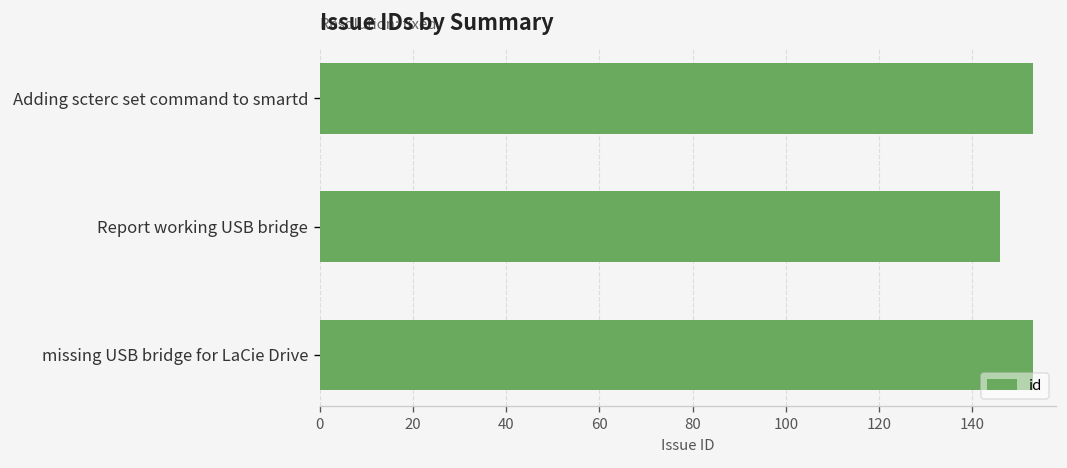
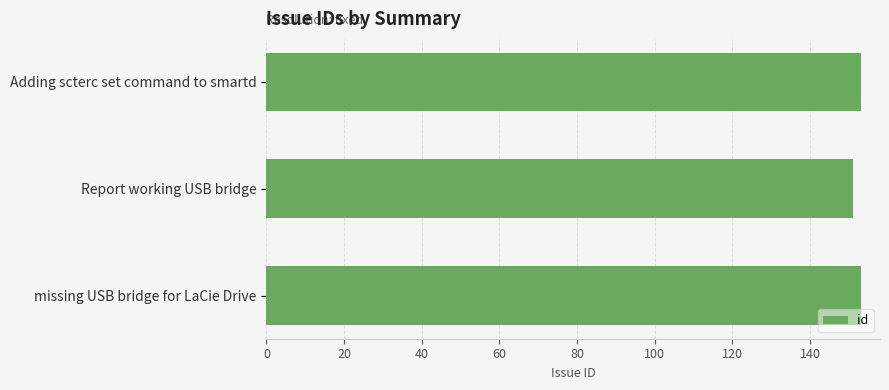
Report working USB bridge: 146 -> 151
